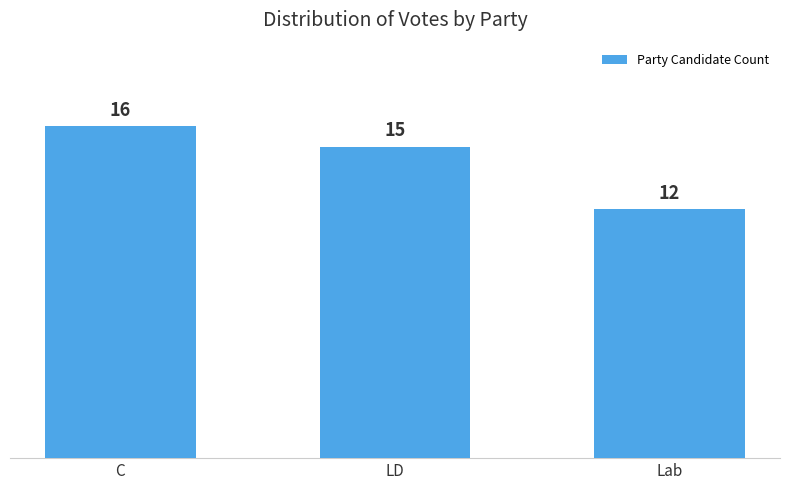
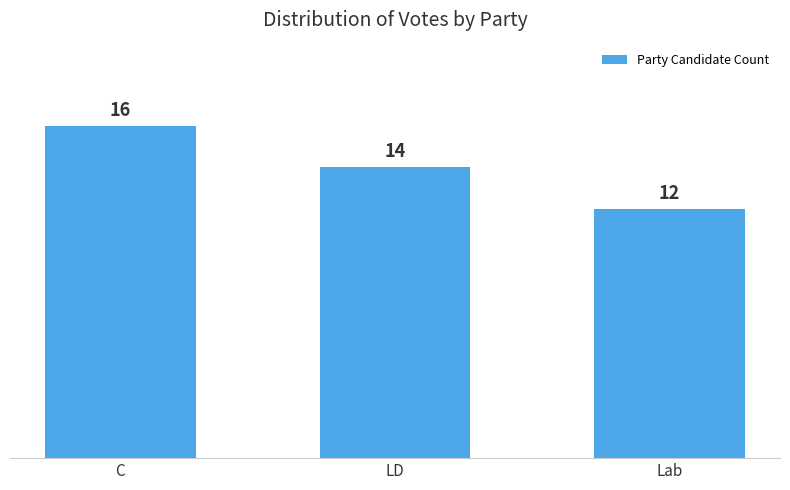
LD: 15 -> 14
